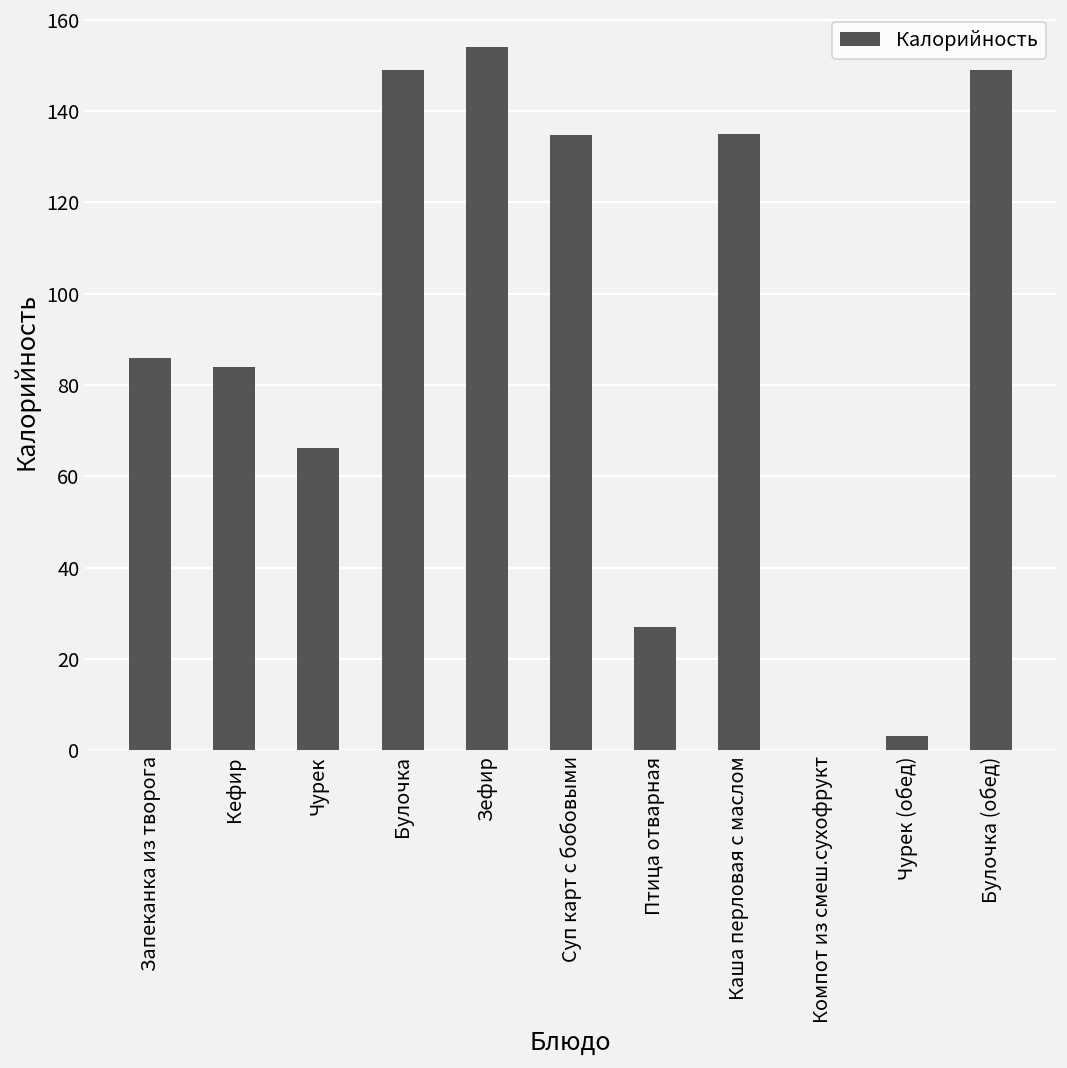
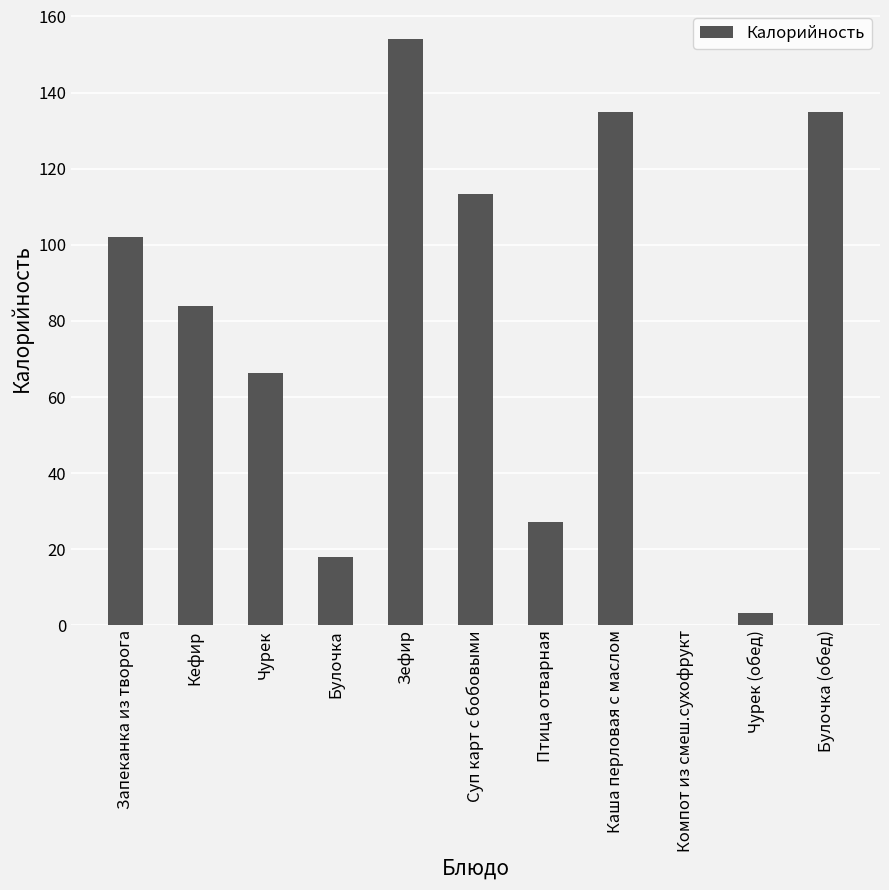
Запеканка из творога: 86 -> 102
Булочка: 149 -> 18
Суп карт с бобовыми: 135 -> 113
Булочка (обед): 149 -> 135
